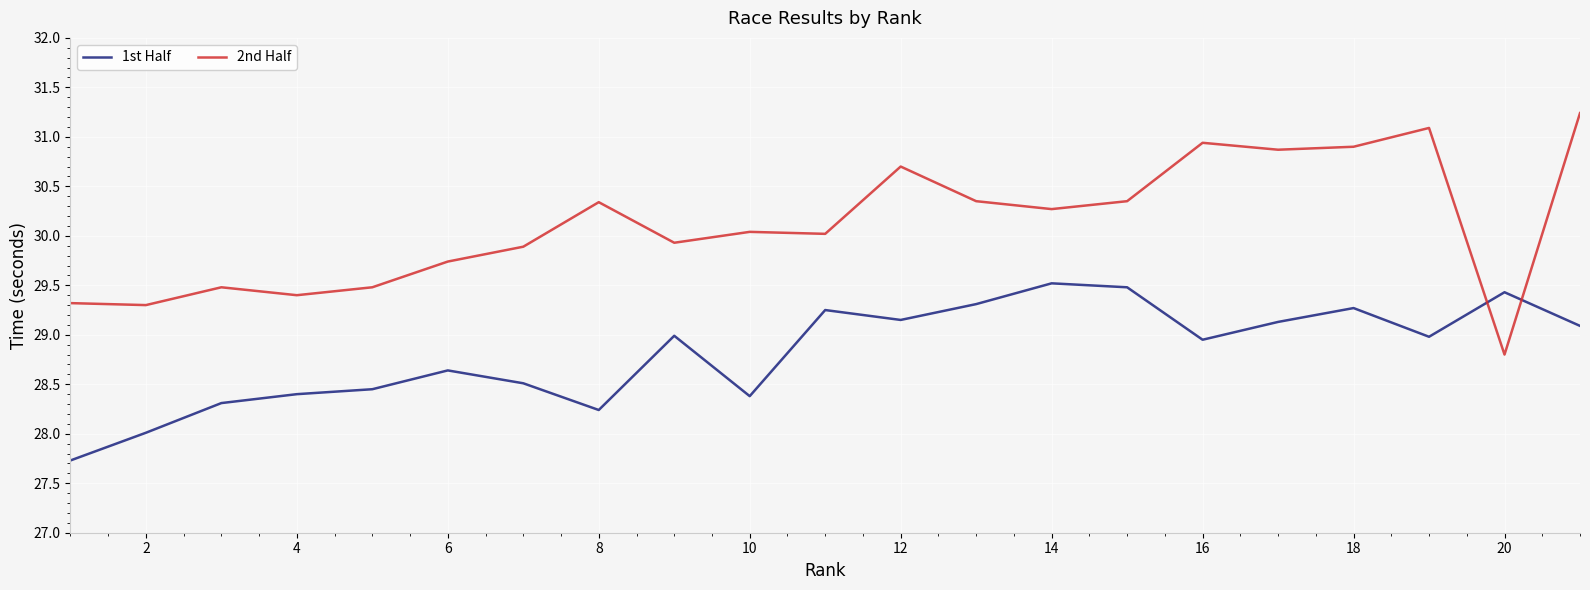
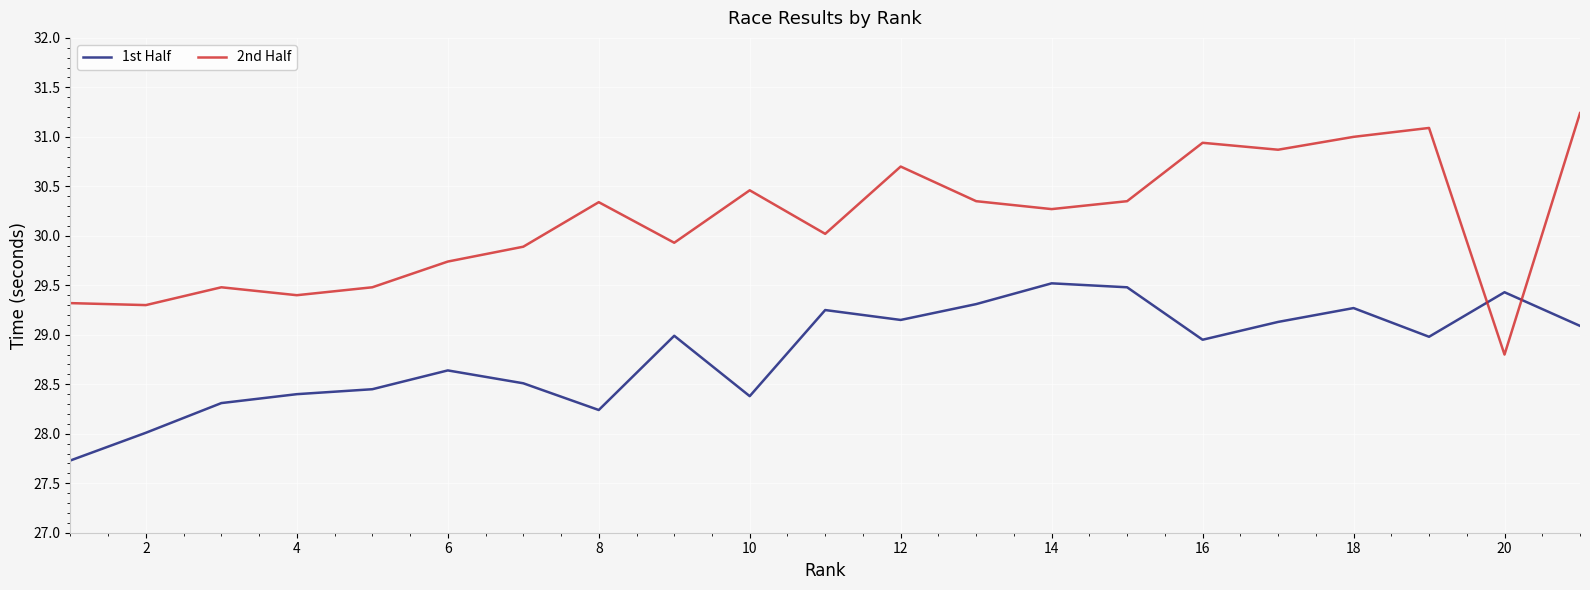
2nd Half, 10: 30.0 -> 30.5
2nd Half, 18: 30.9 -> 31.0
